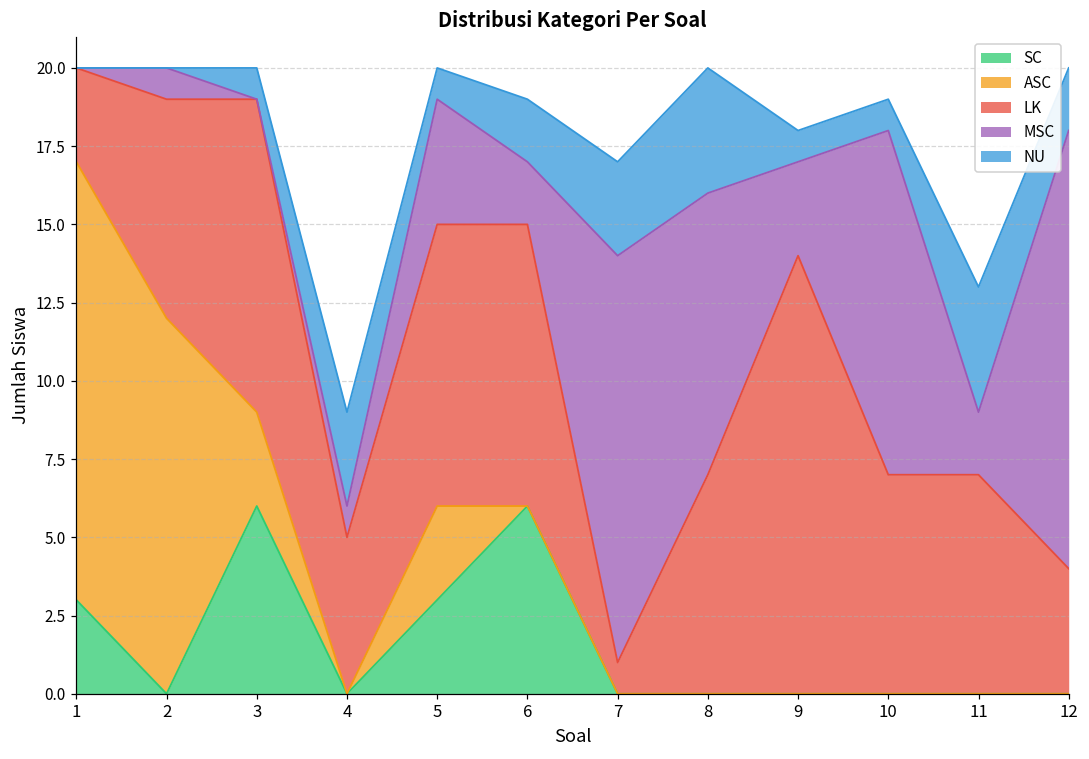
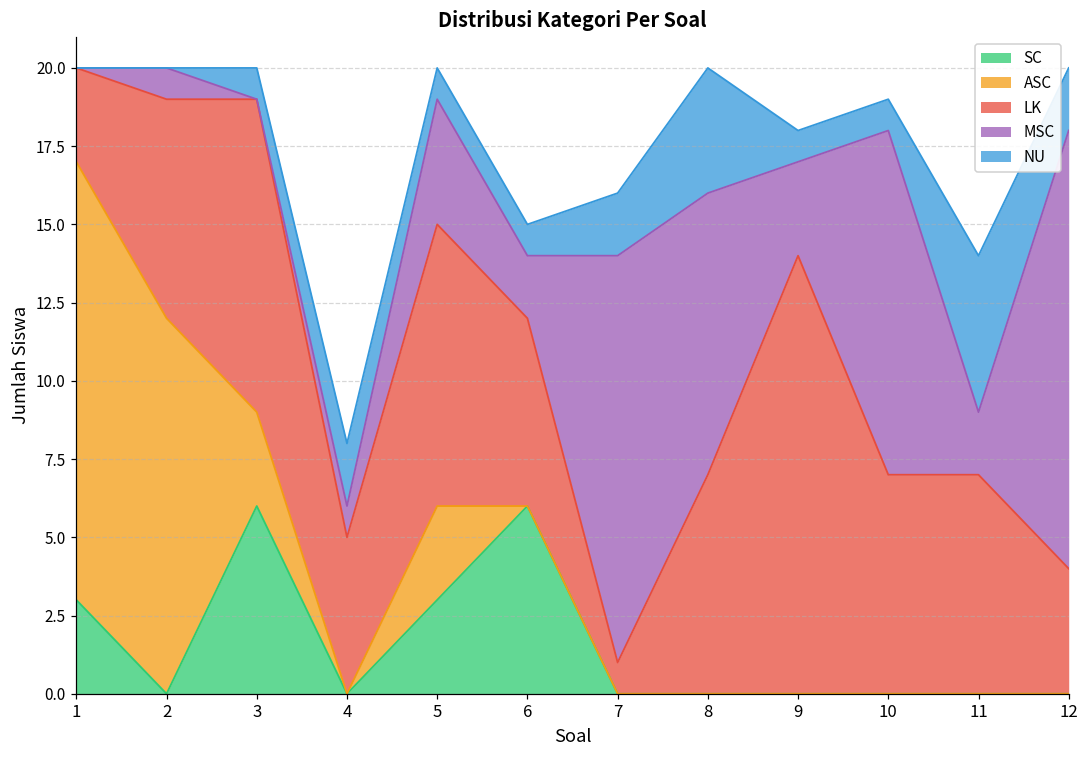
NU, 4: 3 -> 2
LK, 6: 9 -> 6
NU, 6: 2 -> 1
NU, 7: 3 -> 2
NU, 11: 4 -> 5
